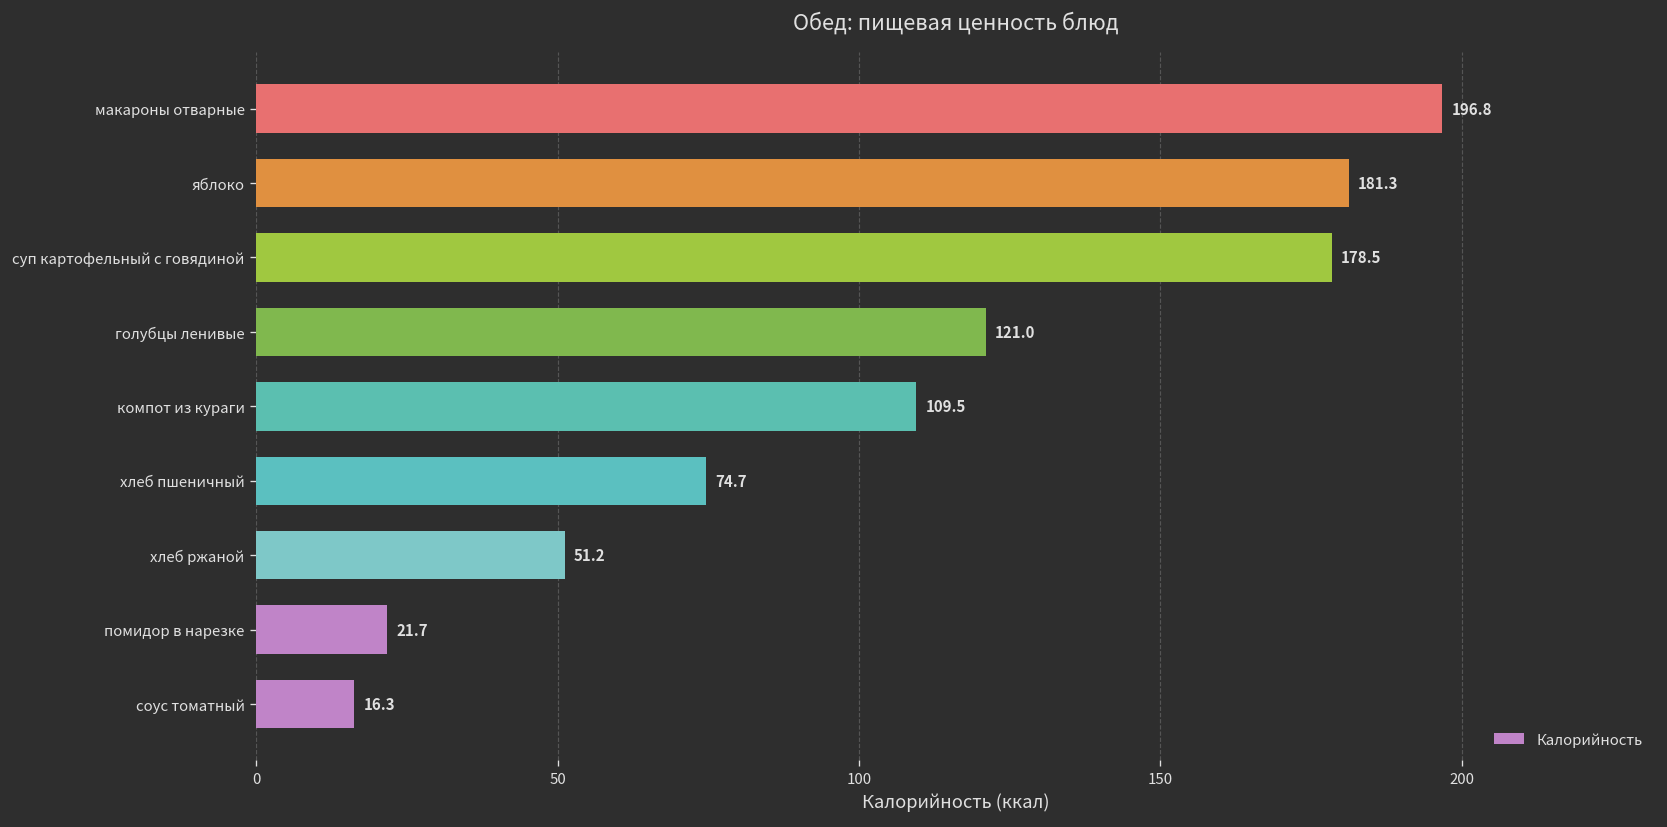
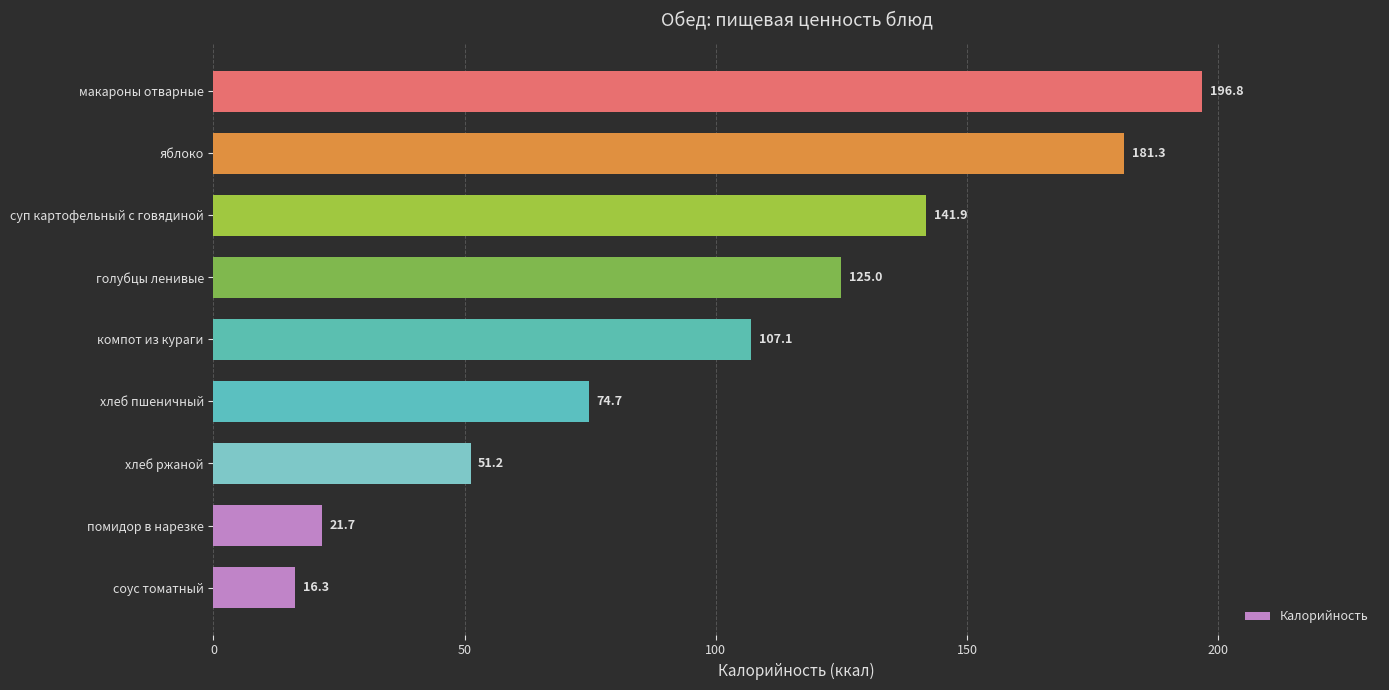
суп картофельный с говядиной: 178.5 -> 141.9
голубцы ленивые: 121.0 -> 125.0
компот из кураги: 109.5 -> 107.1
